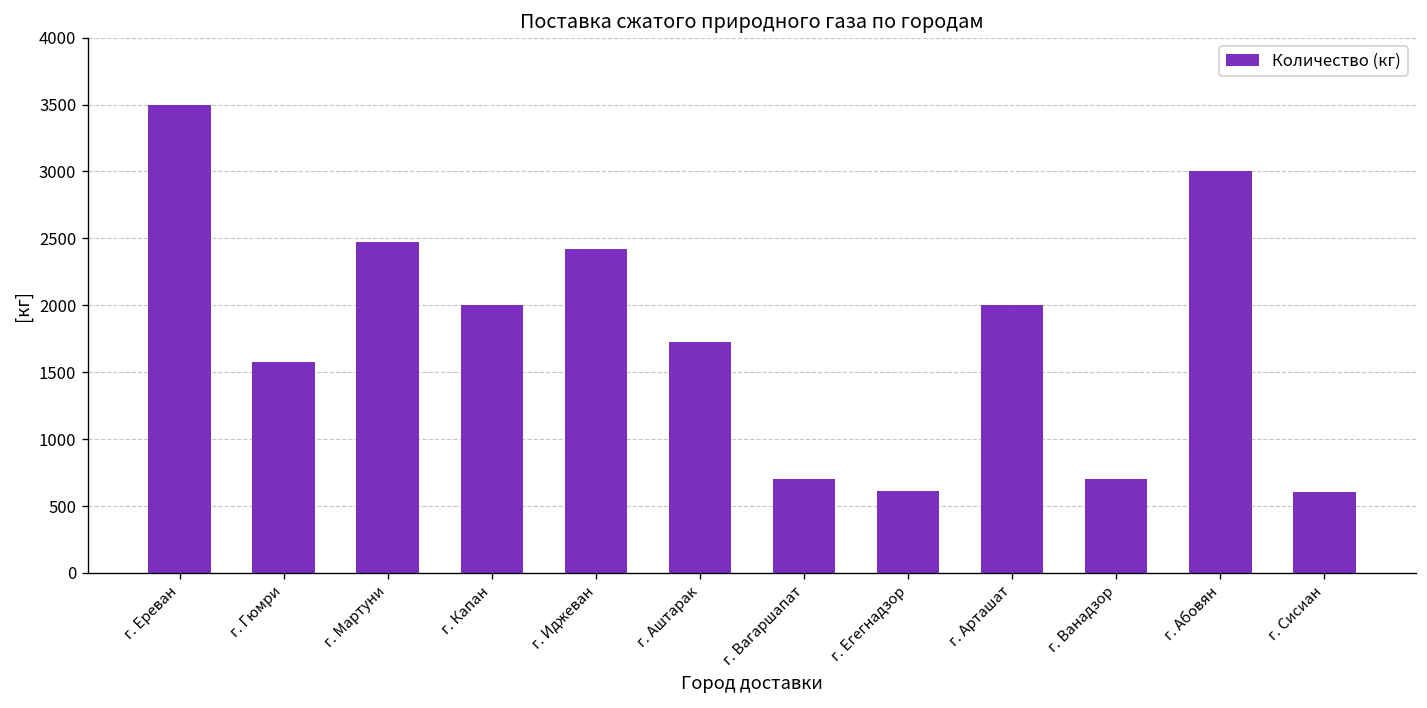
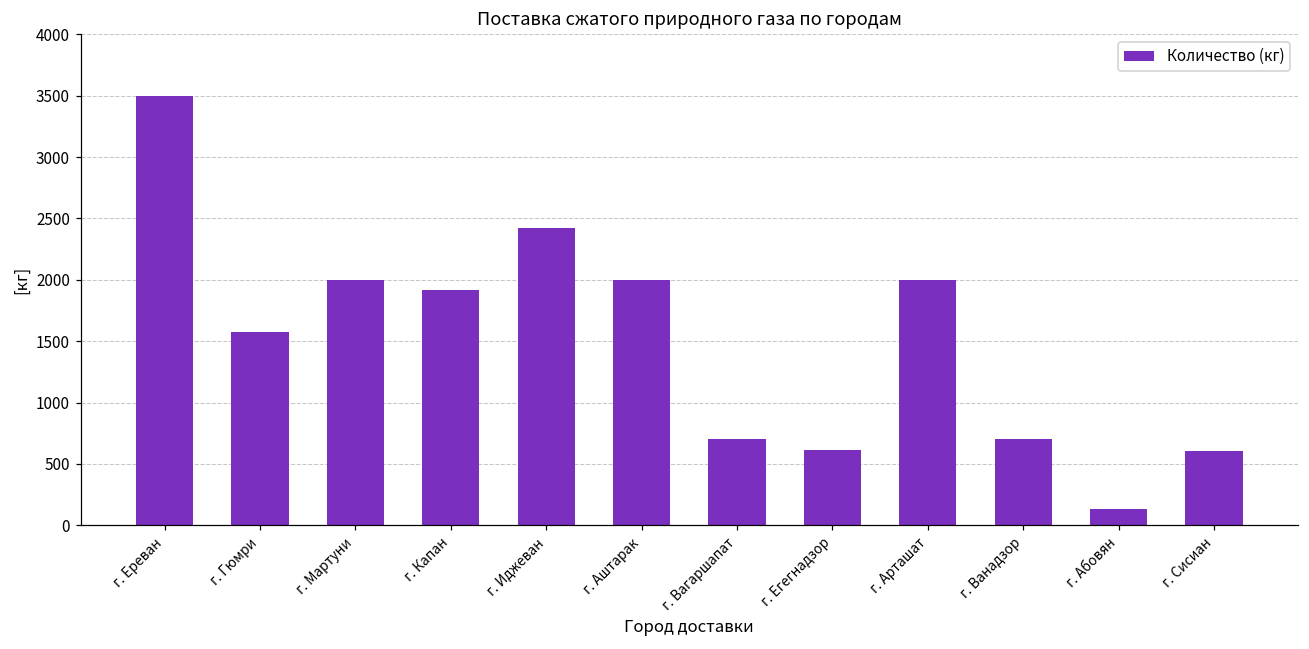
г. Мартуни: 2470 -> 2000
г. Капан: 2000 -> 1910
г. Аштарак: 1730 -> 2000
г. Абовян: 3000 -> 130
